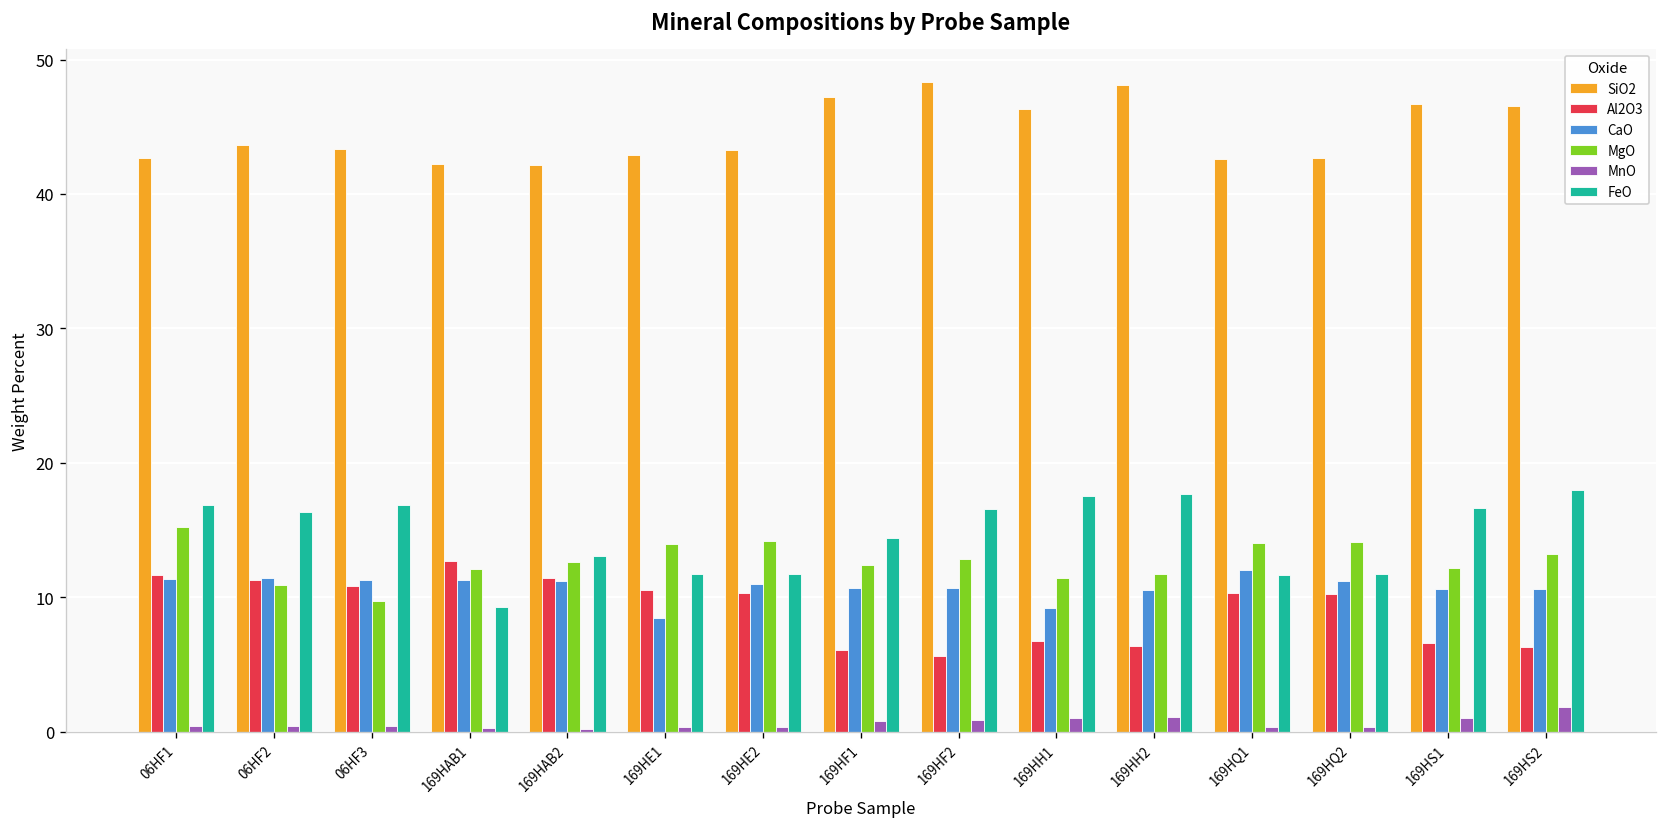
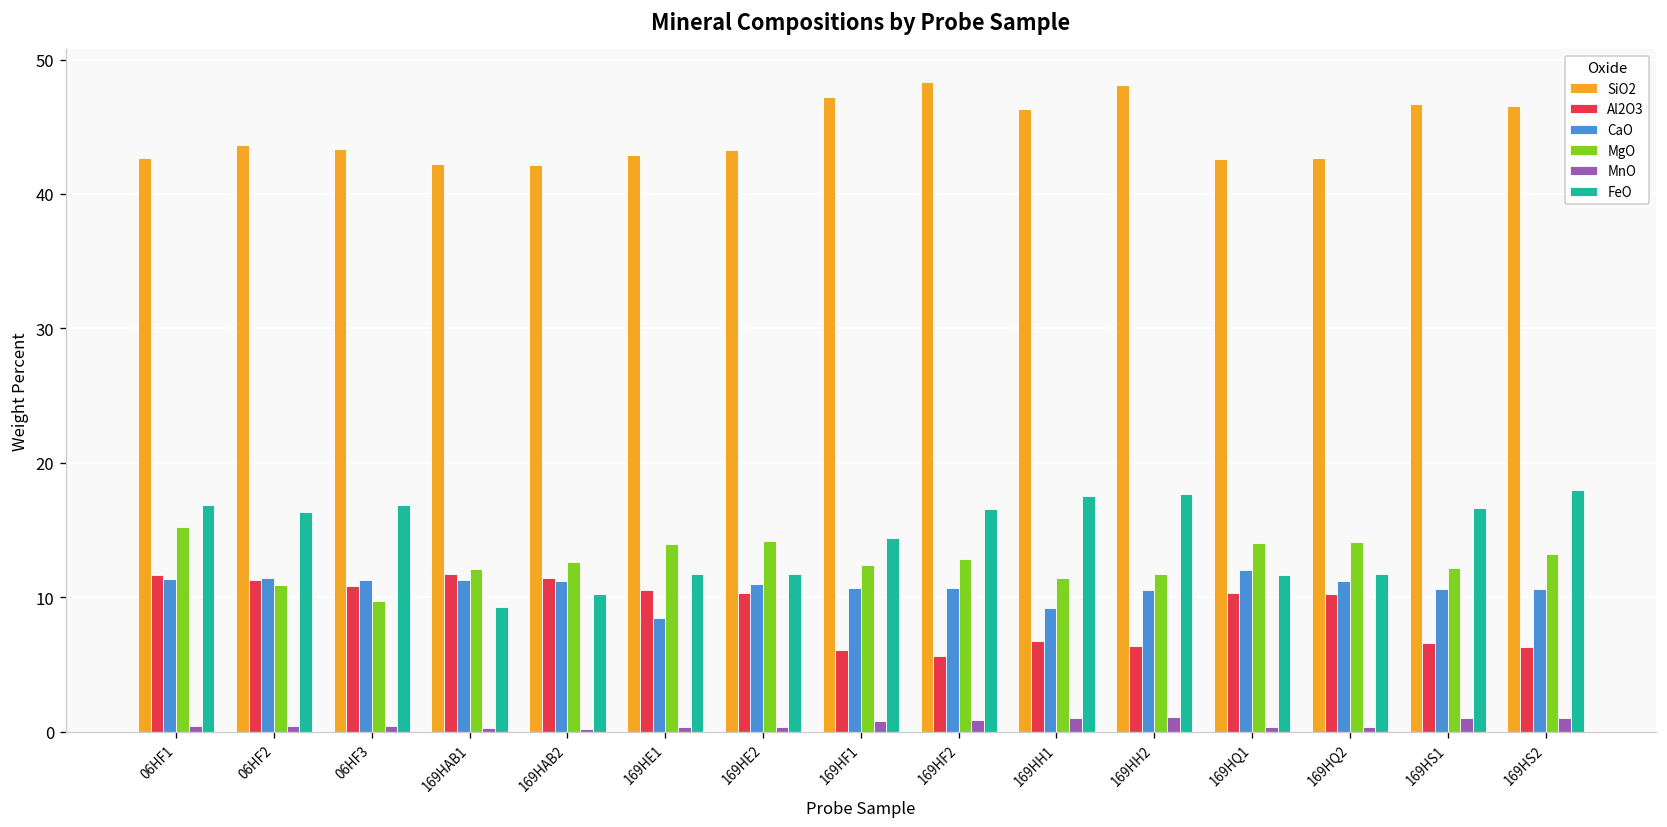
Al2O3, 169HAB1: 12.7 -> 11.7
FeO, 169HAB2: 13.1 -> 10.2
MnO, 169HS2: 1.8 -> 1.0
